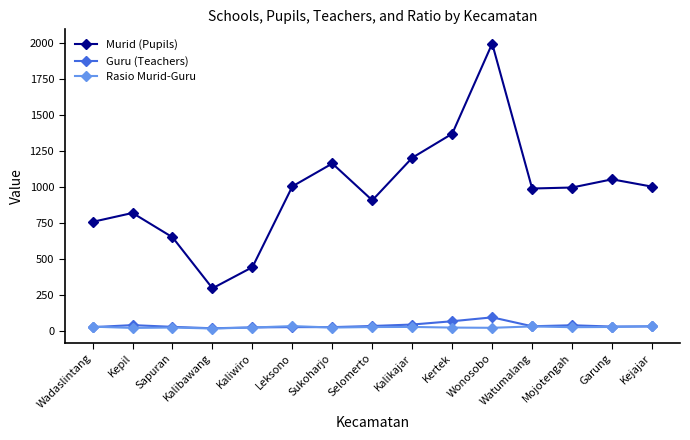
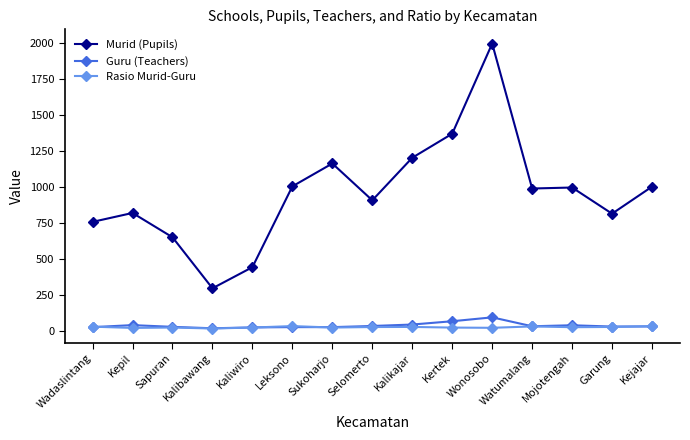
Murid (Pupils), Garung: 1050 -> 820
